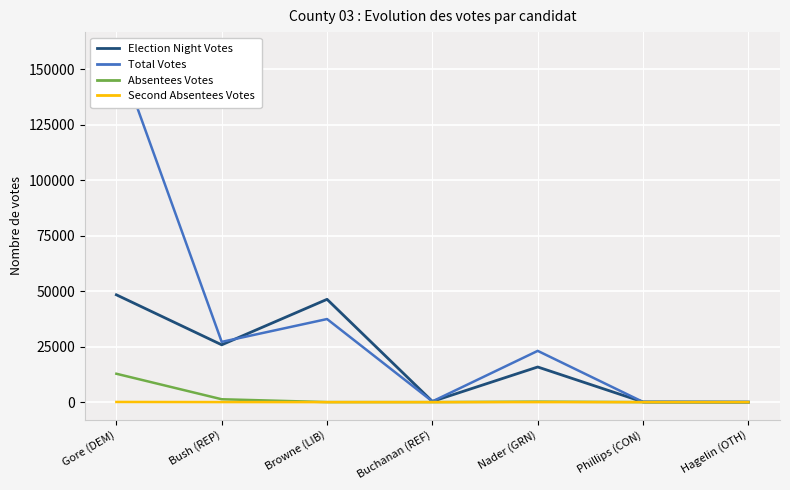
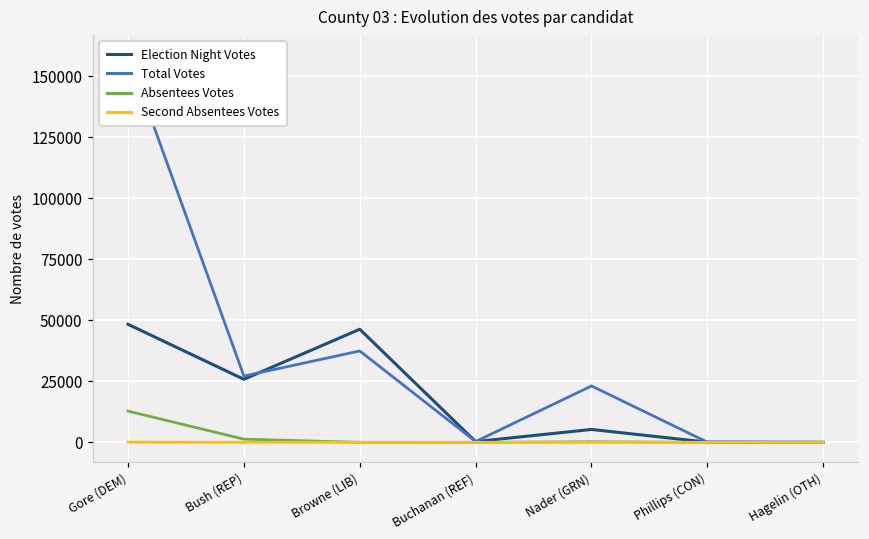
Election Night Votes, Nader (GRN): 16000 -> 5000
